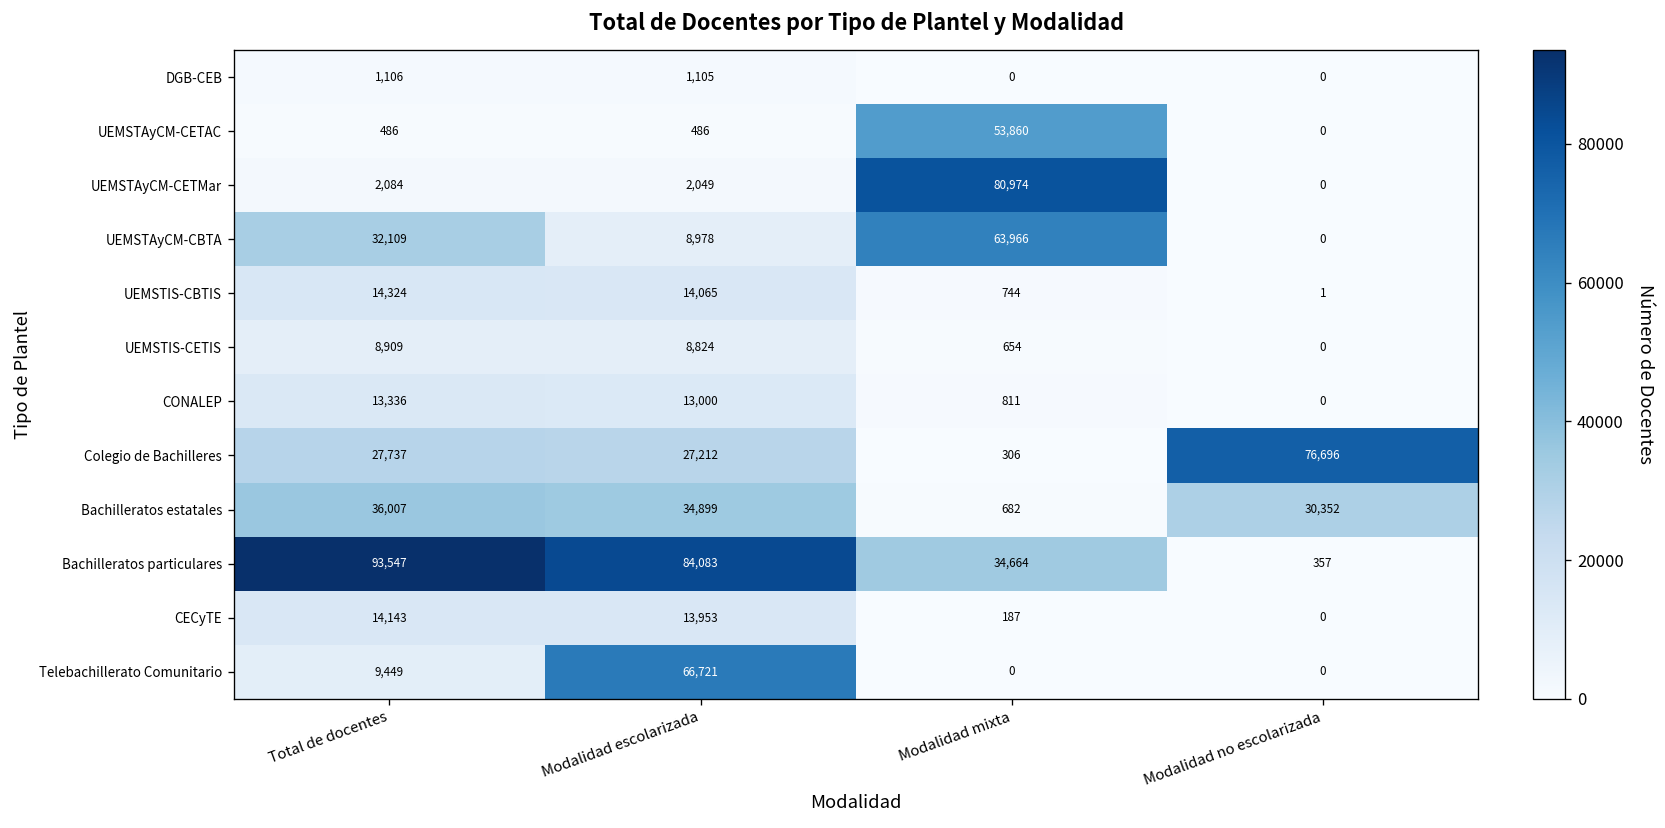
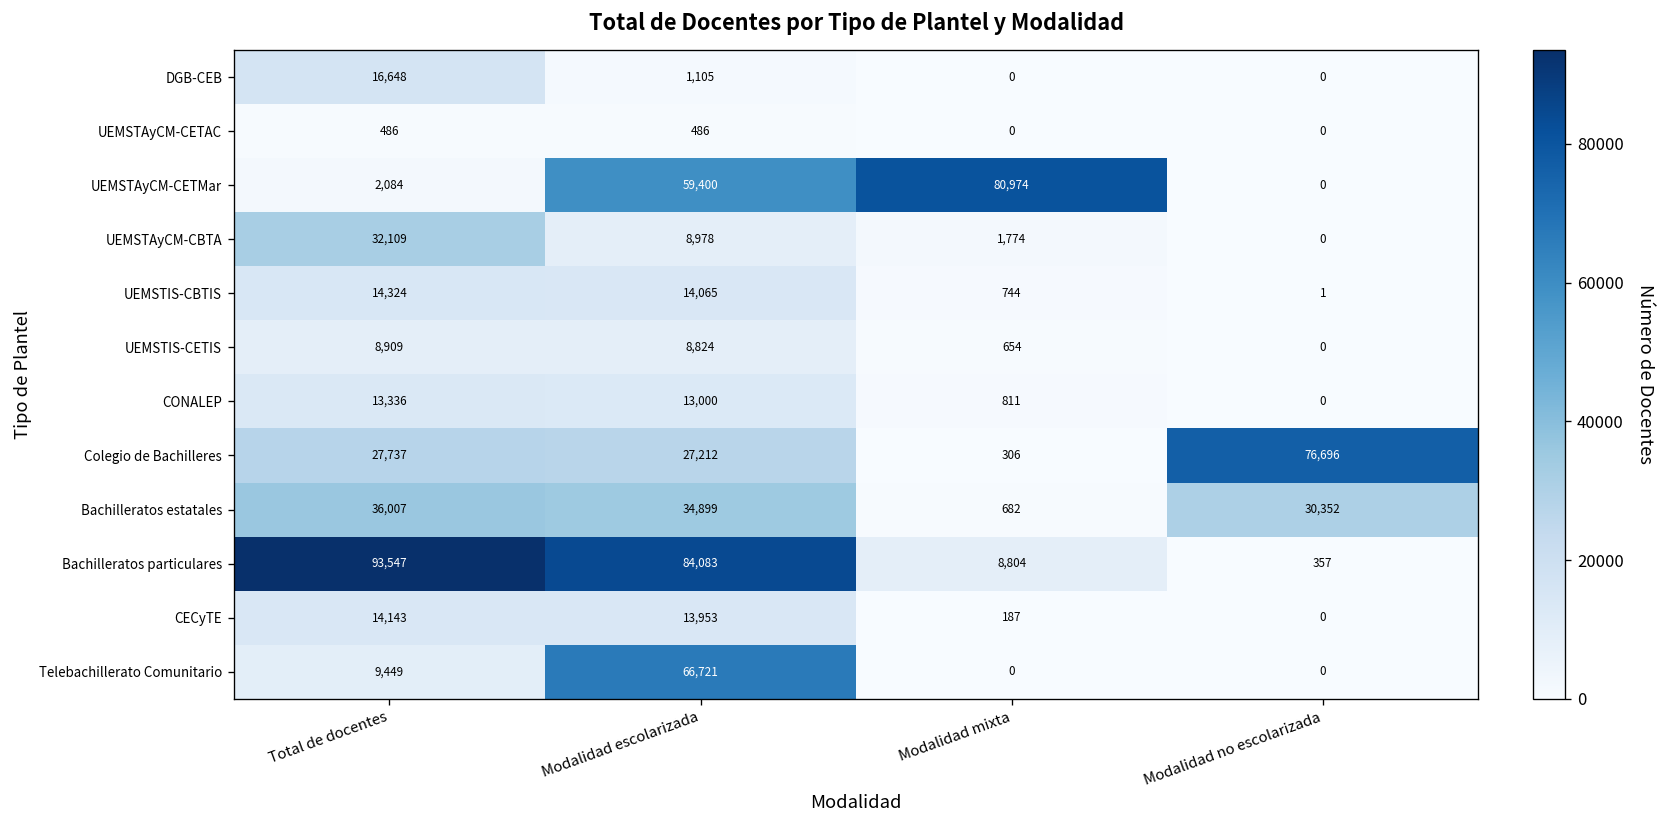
DGB-CEB, Total de docentes: 1,106 -> 16,648
UEMSTAyCM-CETAC, Modalidad mixta: 53,860 -> 0
UEMSTAyCM-CETMar, Modalidad escolarizada: 2,049 -> 59,400
UEMSTAyCM-CBTA, Modalidad mixta: 63,966 -> 1,774
Bachilleratos particulares, Modalidad mixta: 34,664 -> 8,804
